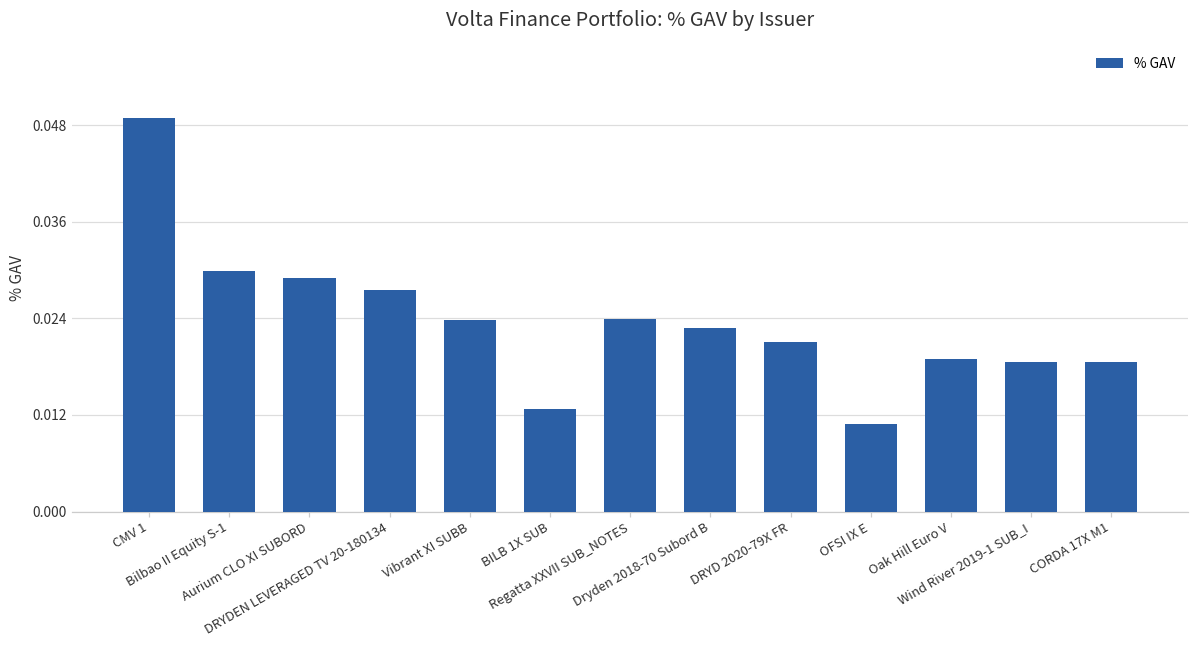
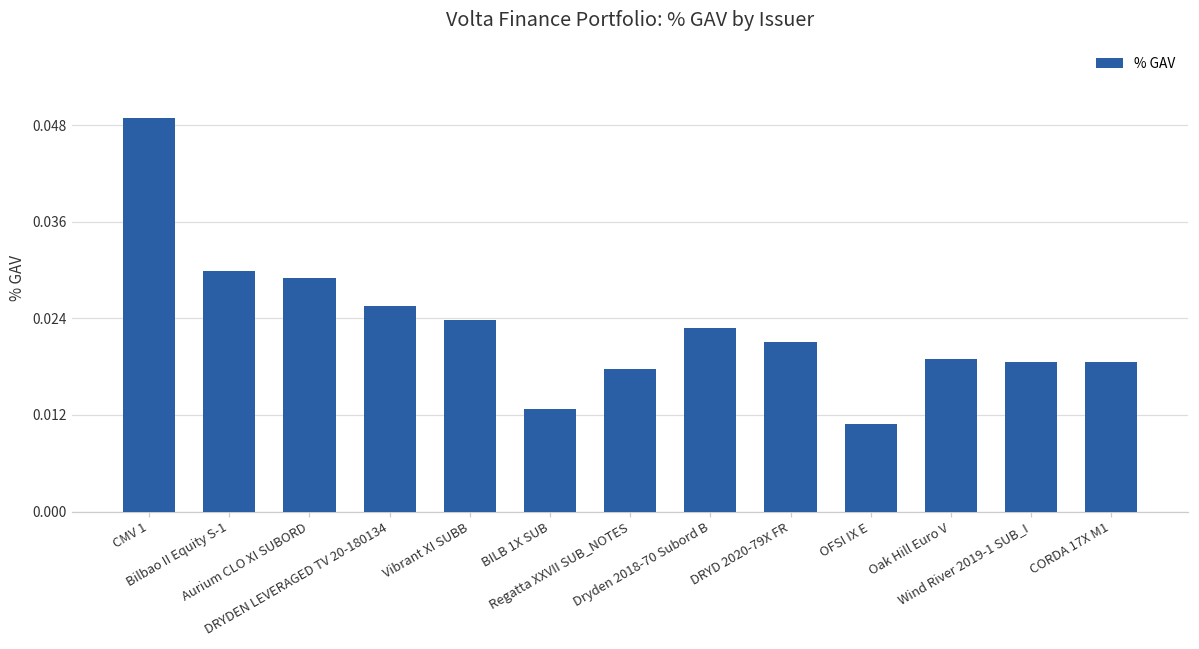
DRYDEN LEVERAGED TV 20-180134: 0.028 -> 0.025
Regatta XXVII SUB_NOTES: 0.024 -> 0.018
